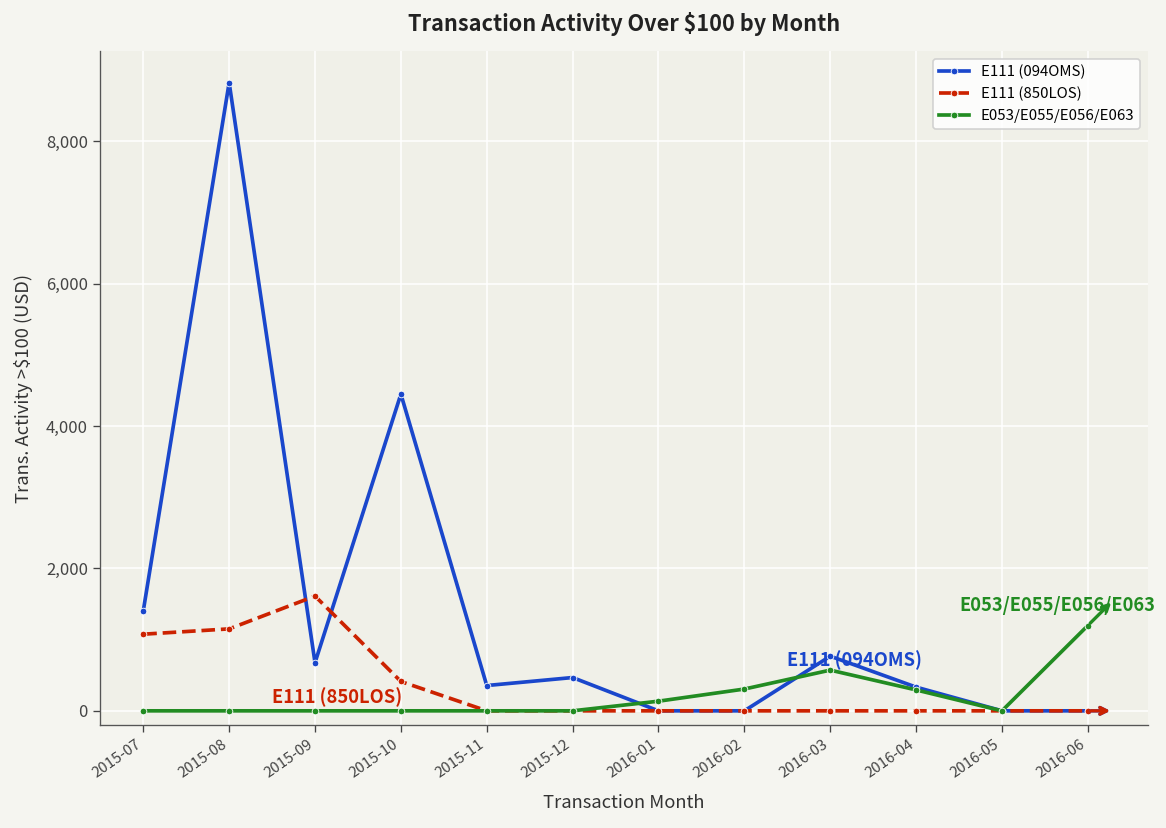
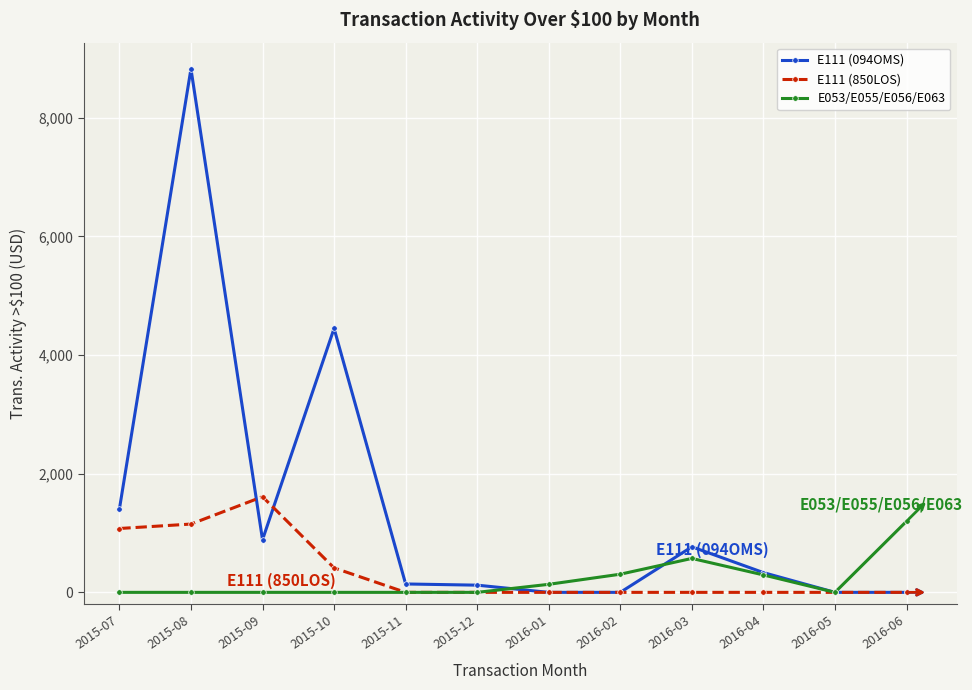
E111 (094OMS), 2015-09: 700 -> 900
E111 (094OMS), 2015-11: 400 -> 100
E111 (094OMS), 2015-12: 500 -> 100
